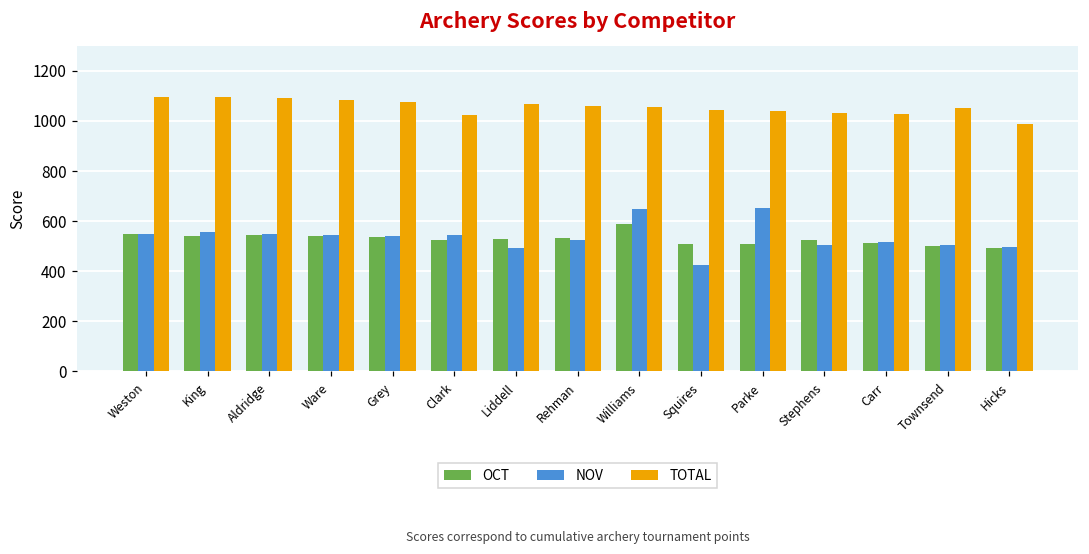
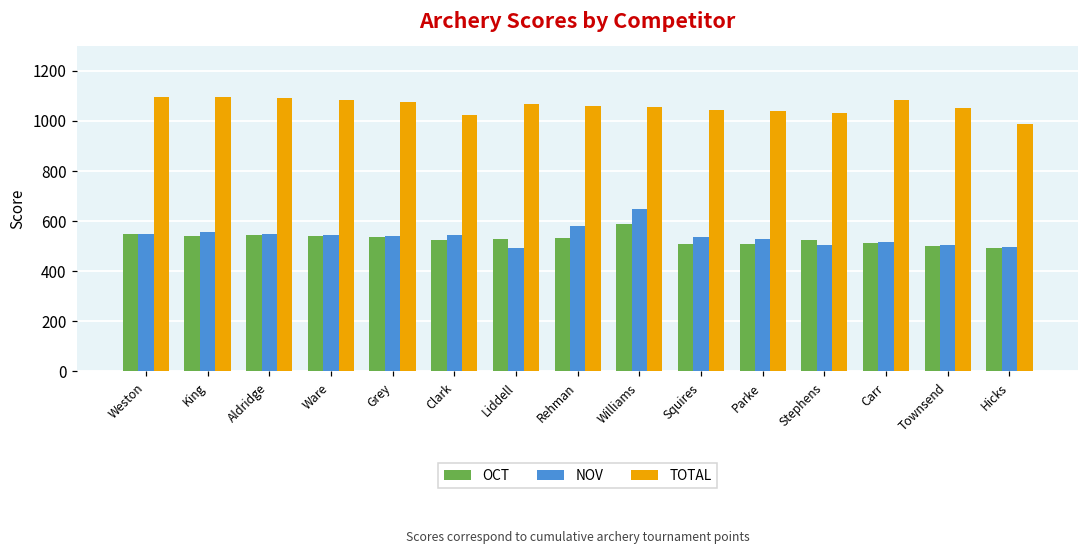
NOV, Rehman: 530 -> 580
NOV, Squires: 430 -> 540
NOV, Parke: 650 -> 530
TOTAL, Carr: 1030 -> 1080
